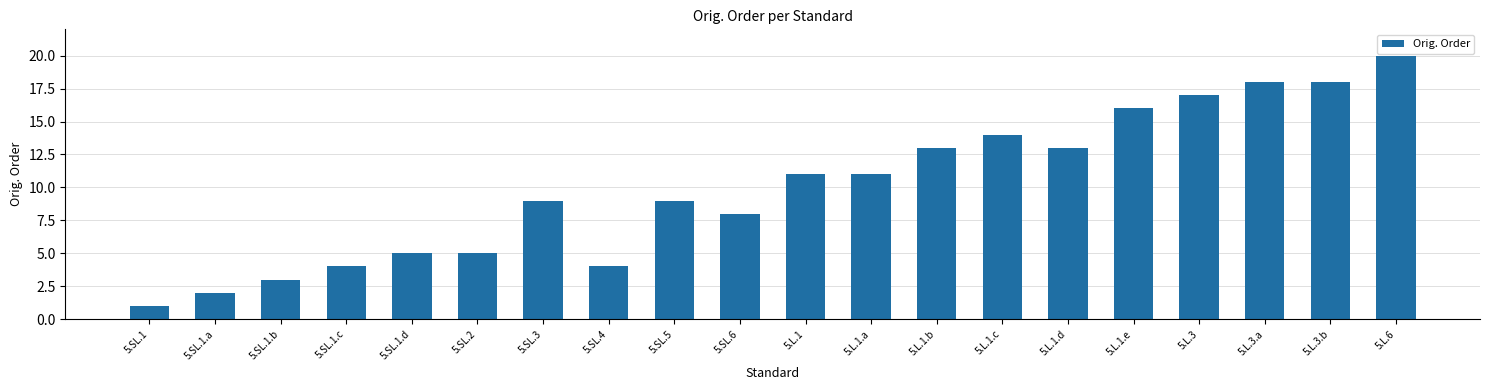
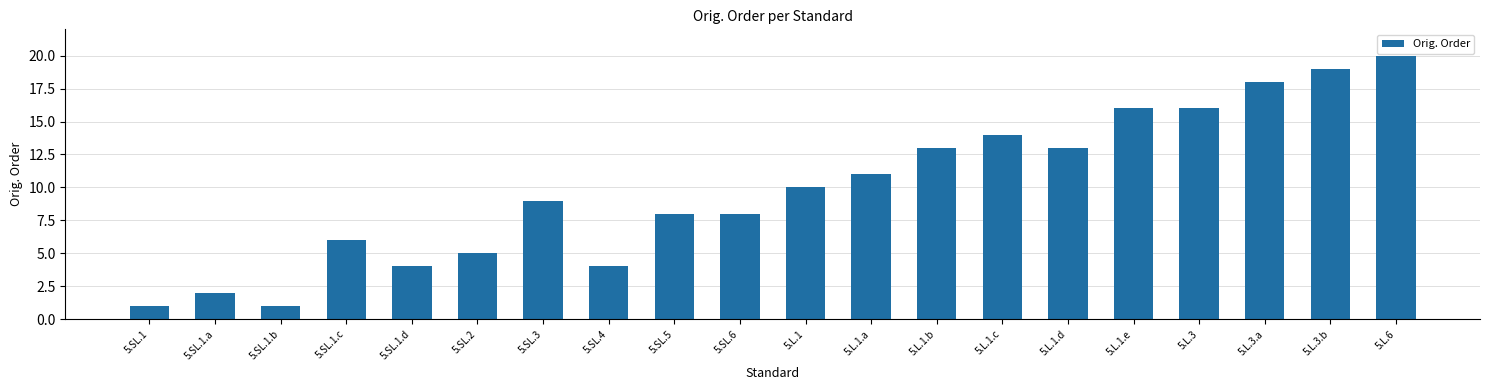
5.SL.1.b: 3 -> 1
5.SL.1.c: 4 -> 6
5.SL.1.d: 5 -> 4
5.SL.5: 9 -> 8
5.L.1: 11 -> 10
5.L.3: 17 -> 16
5.L.3.b: 18 -> 19
